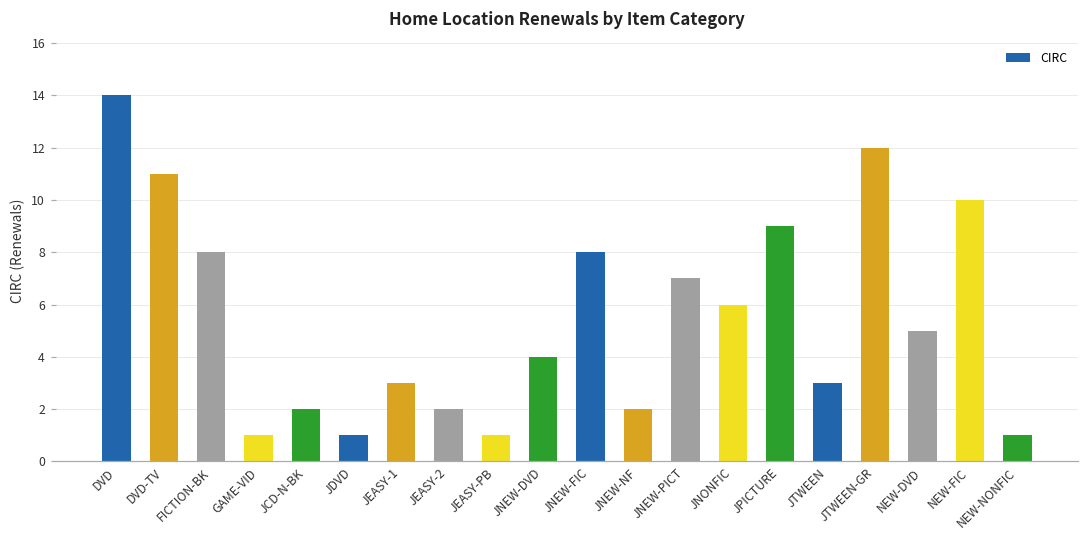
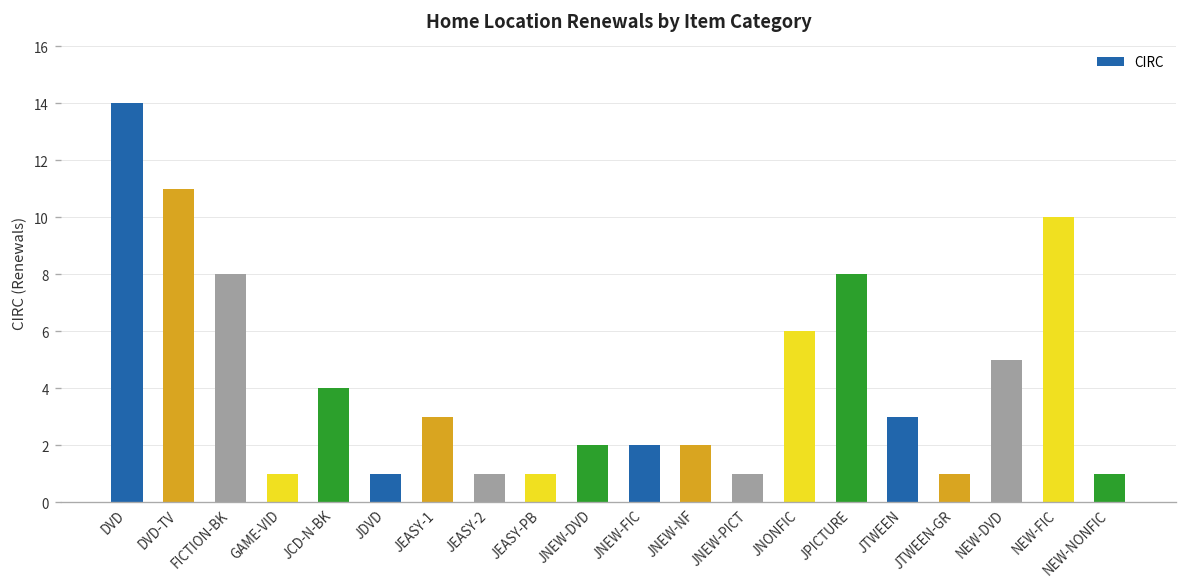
JCD-N-BK: 2 -> 4
JEASY-2: 2 -> 1
JNEW-DVD: 4 -> 2
JNEW-FIC: 8 -> 2
JNEW-PICT: 7 -> 1
JPICTURE: 9 -> 8
JTWEEN-GR: 12 -> 1
